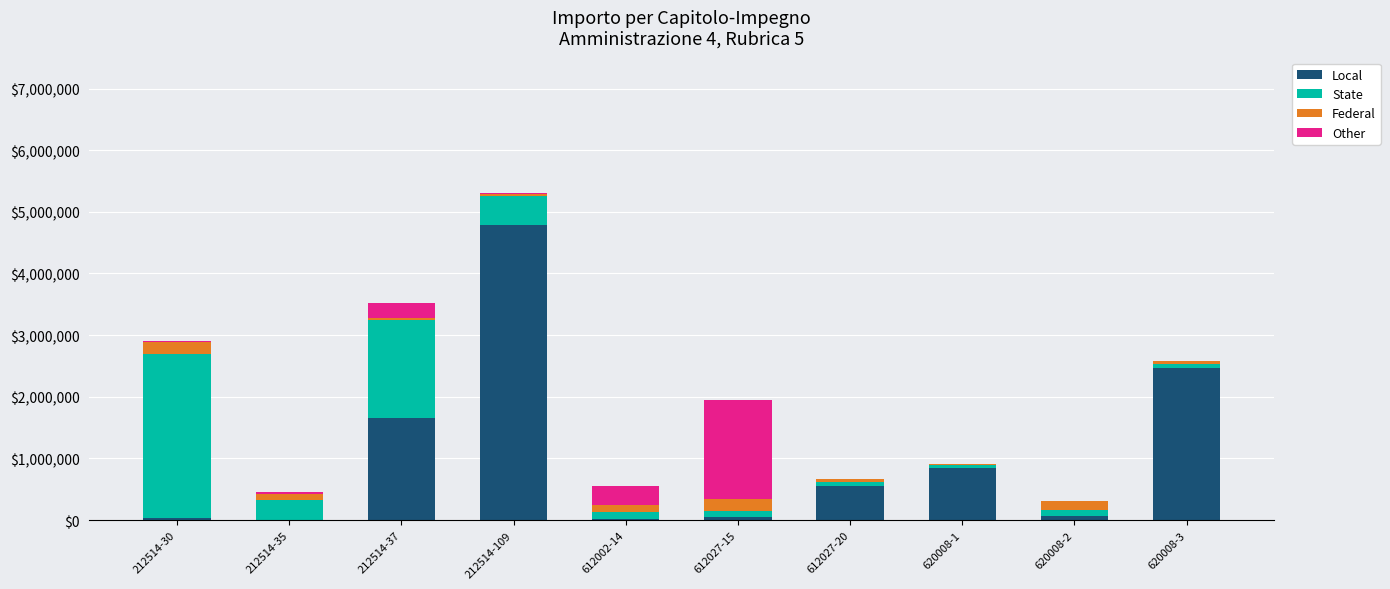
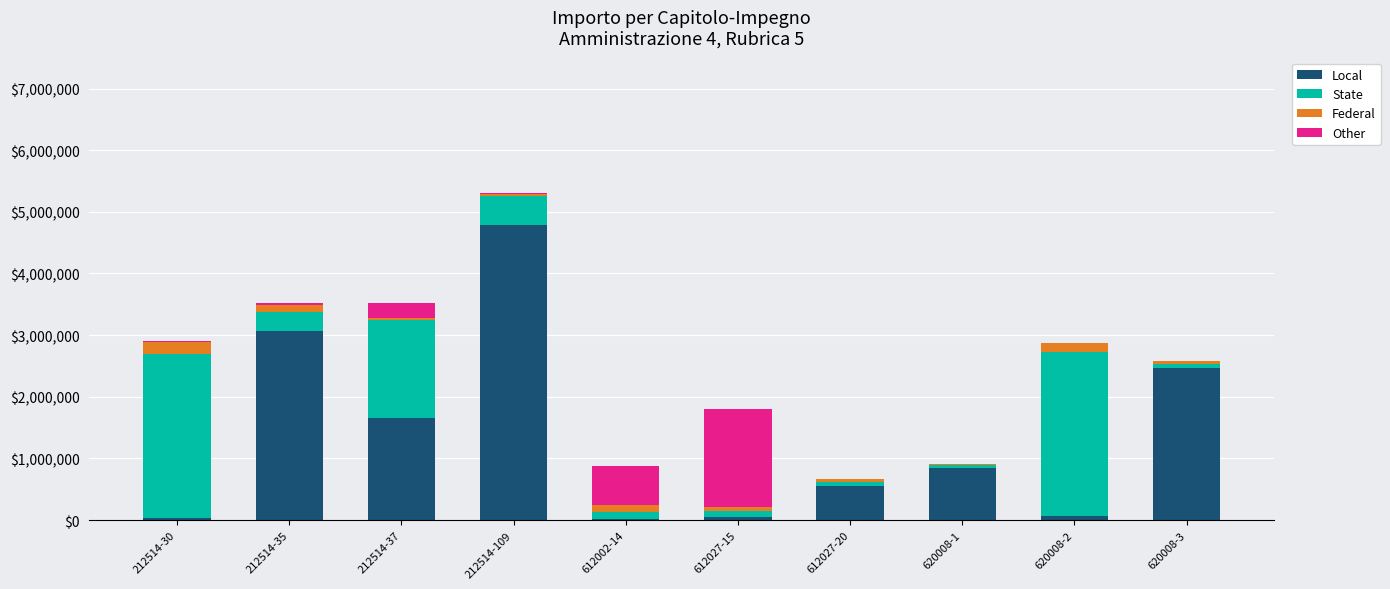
Local, 212514-35: $0 -> $3,100,000
Other, 612002-14: $300,000 -> $600,000
Federal, 612027-15: $200,000 -> $100,000
State, 620008-2: $100,000 -> $2,700,000
